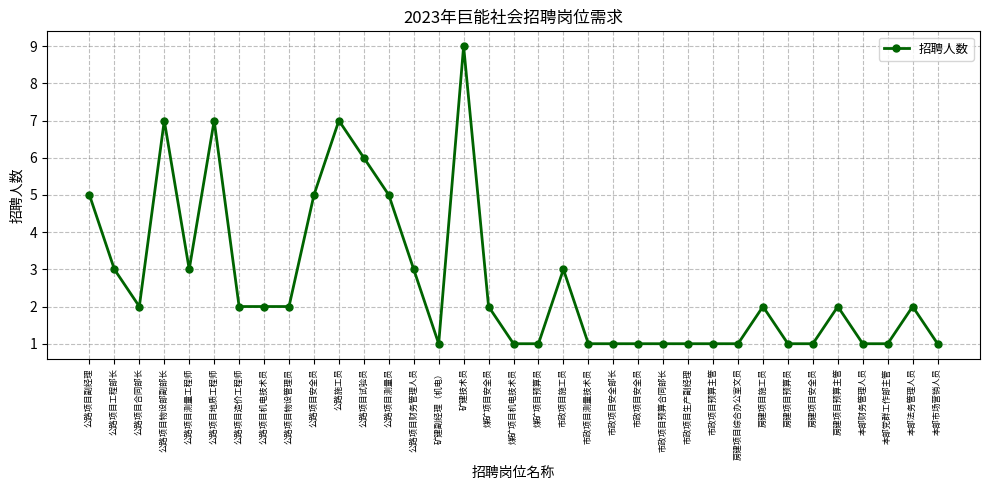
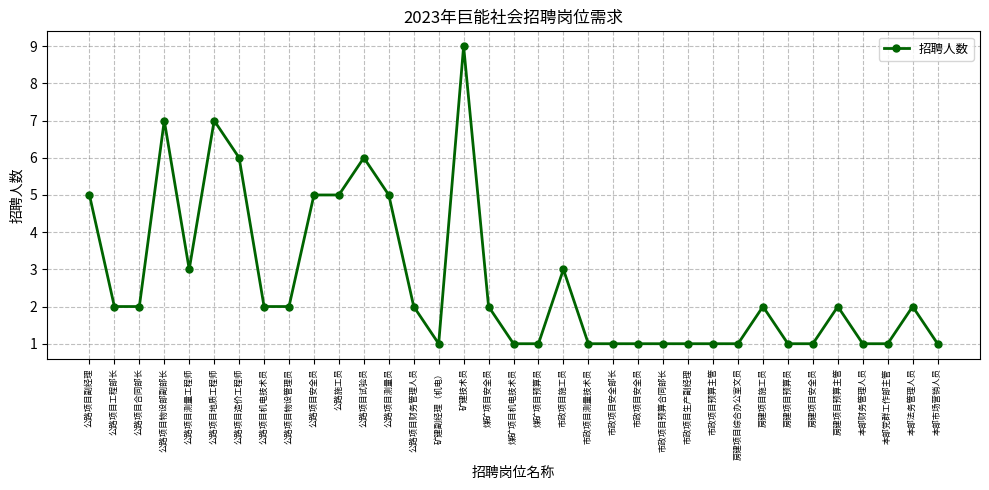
公路项目工程部长: 3 -> 2
公路项目造价工程师: 2 -> 6
公路施工员: 7 -> 5
公路项目财务管理人员: 3 -> 2
